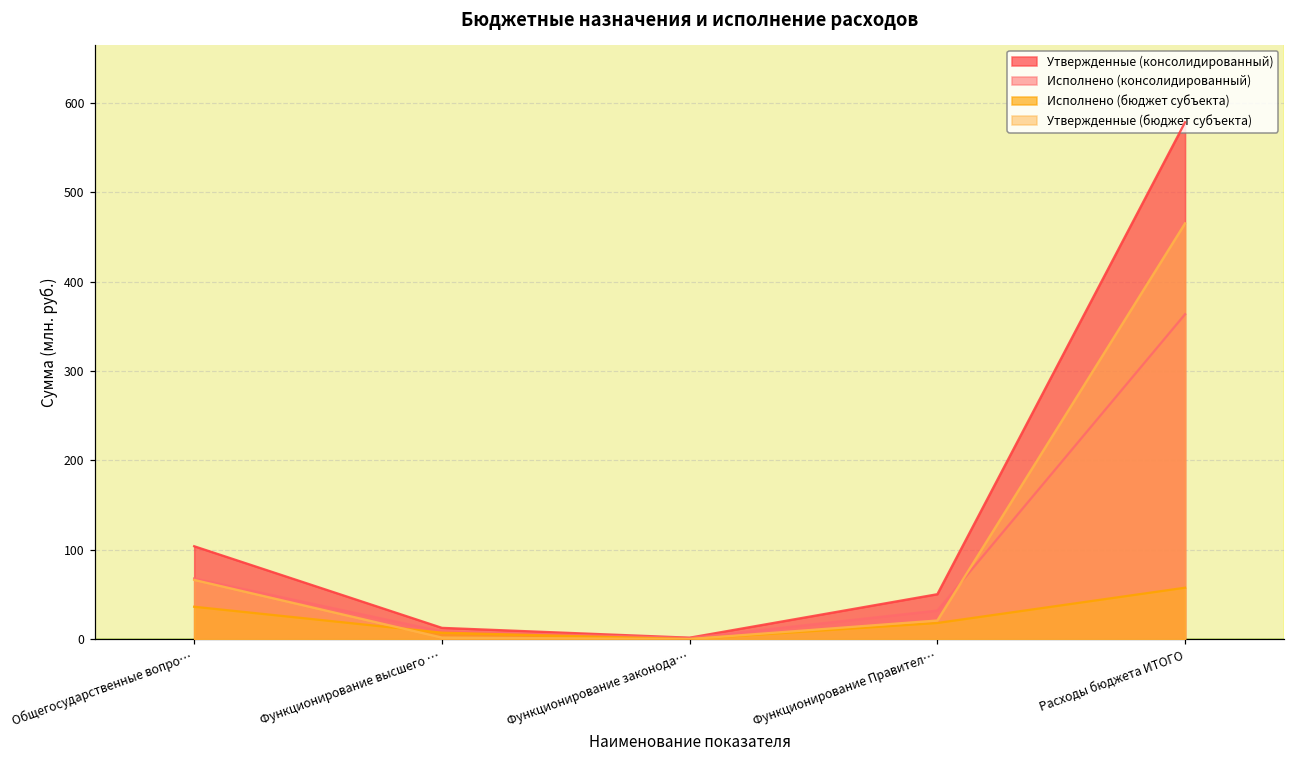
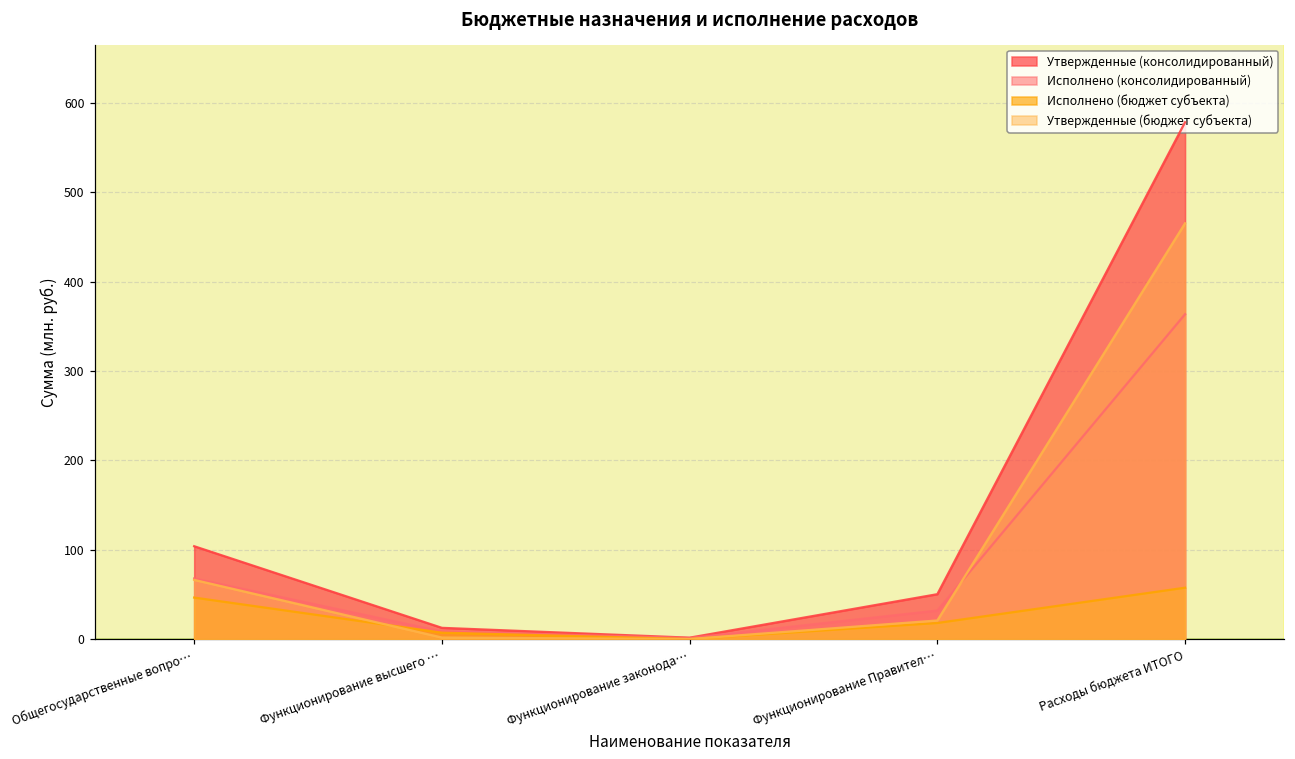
Исполнено (бюджет субъекта), Общегосударственные вопро…: 40 -> 50
